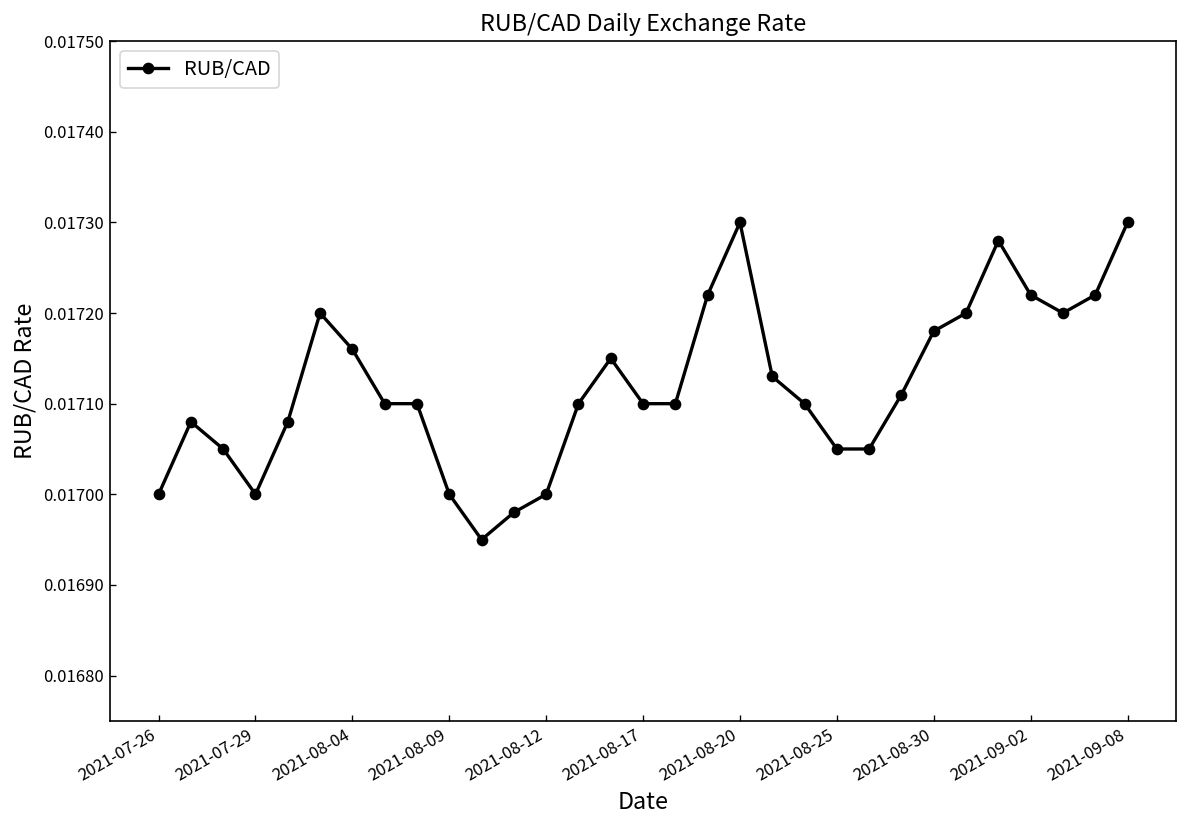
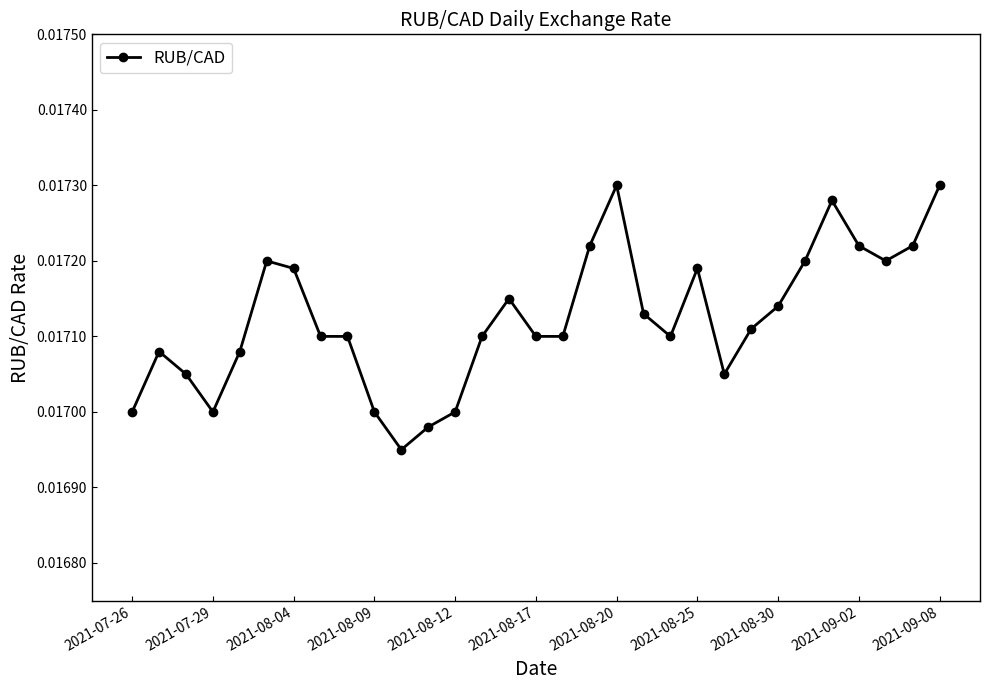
2021-08-04: 0.01716 -> 0.01719
2021-08-25: 0.01705 -> 0.01719
2021-08-30: 0.01718 -> 0.01714
